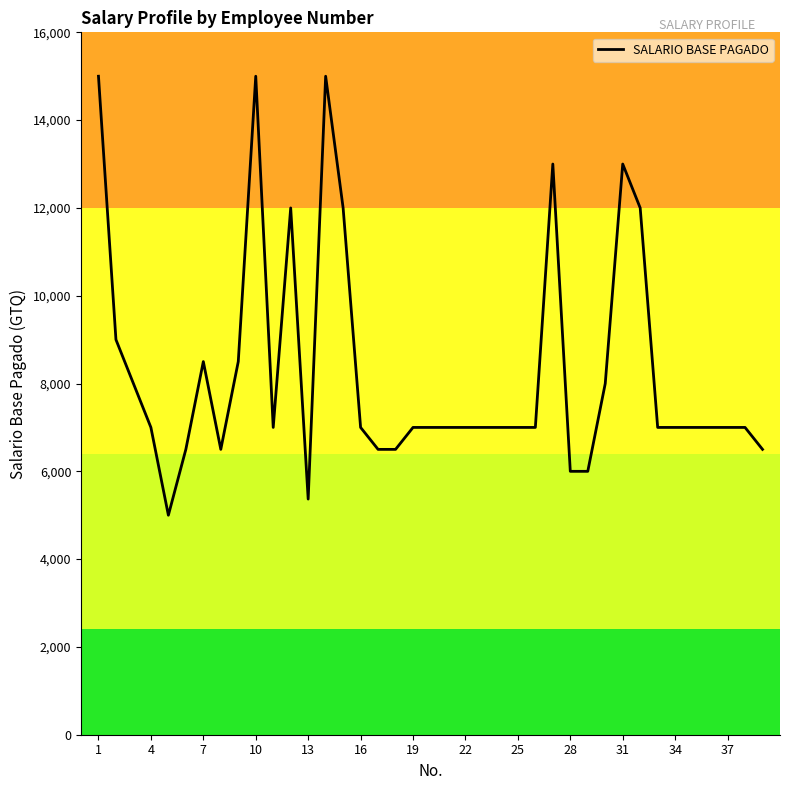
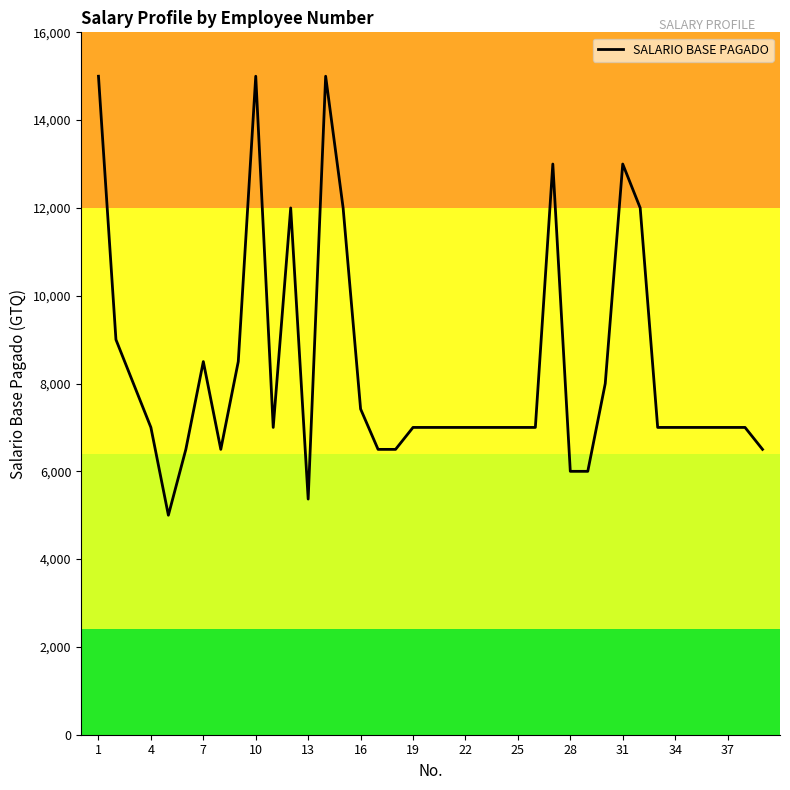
16: 7,000 -> 7,400
